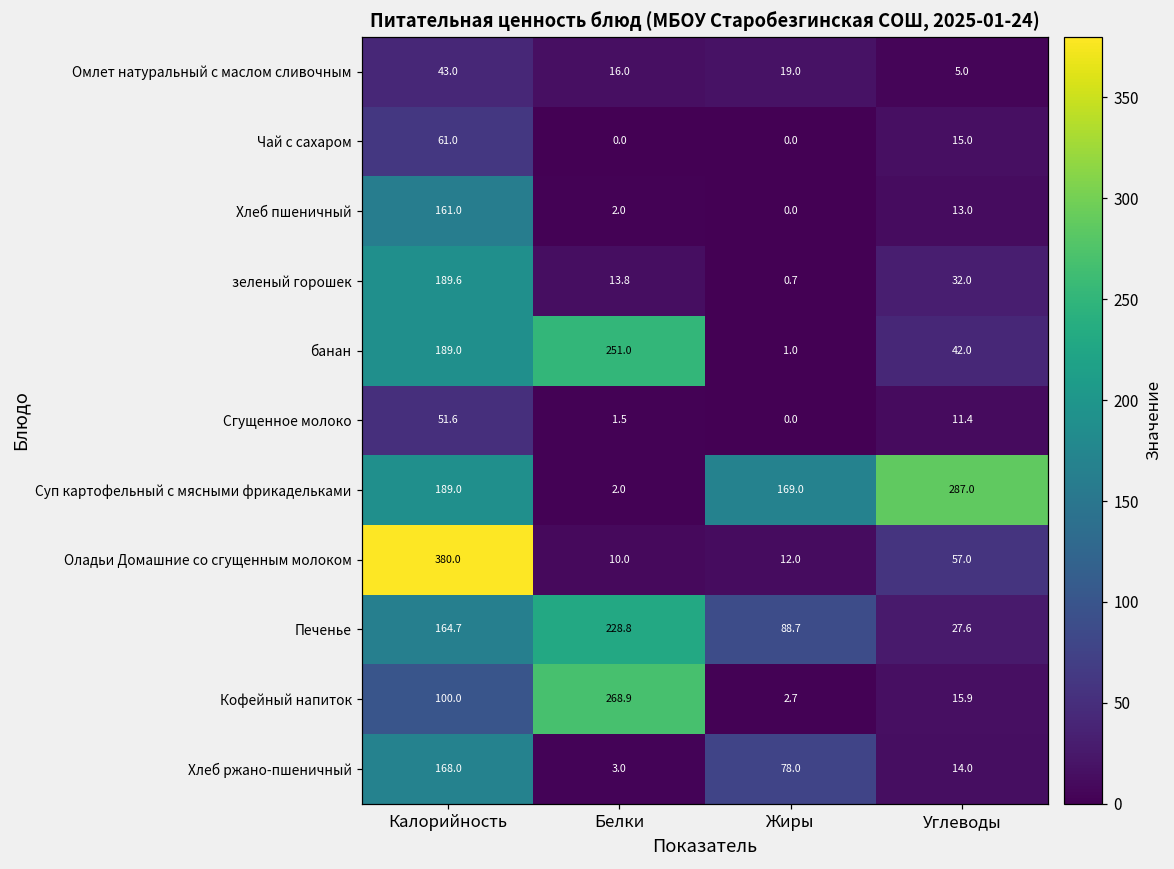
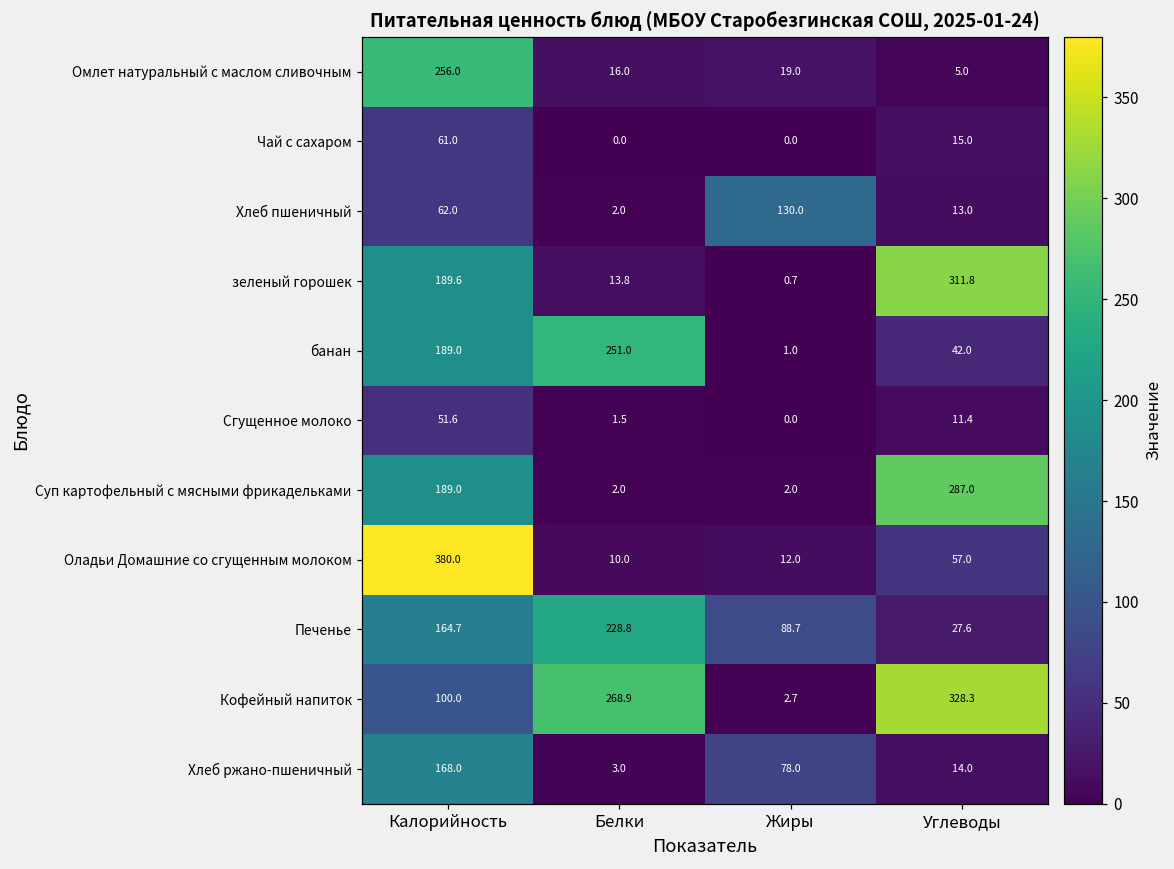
Омлет натуральный с маслом сливочным, Калорийность: 43.0 -> 256.0
Хлеб пшеничный, Калорийность: 161.0 -> 62.0
Хлеб пшеничный, Жиры: 0.0 -> 130.0
зеленый горошек, Углеводы: 32.0 -> 311.8
Суп картофельный с мясными фрикадельками, Жиры: 169.0 -> 2.0
Кофейный напиток, Углеводы: 15.9 -> 328.3
